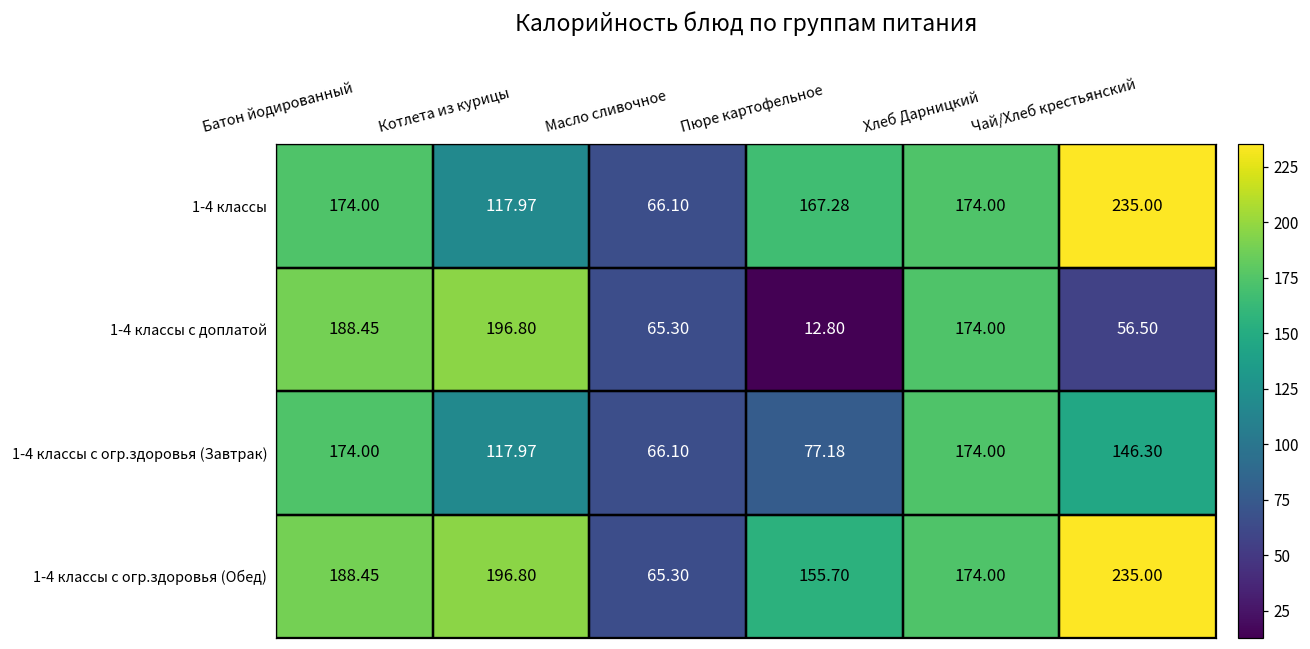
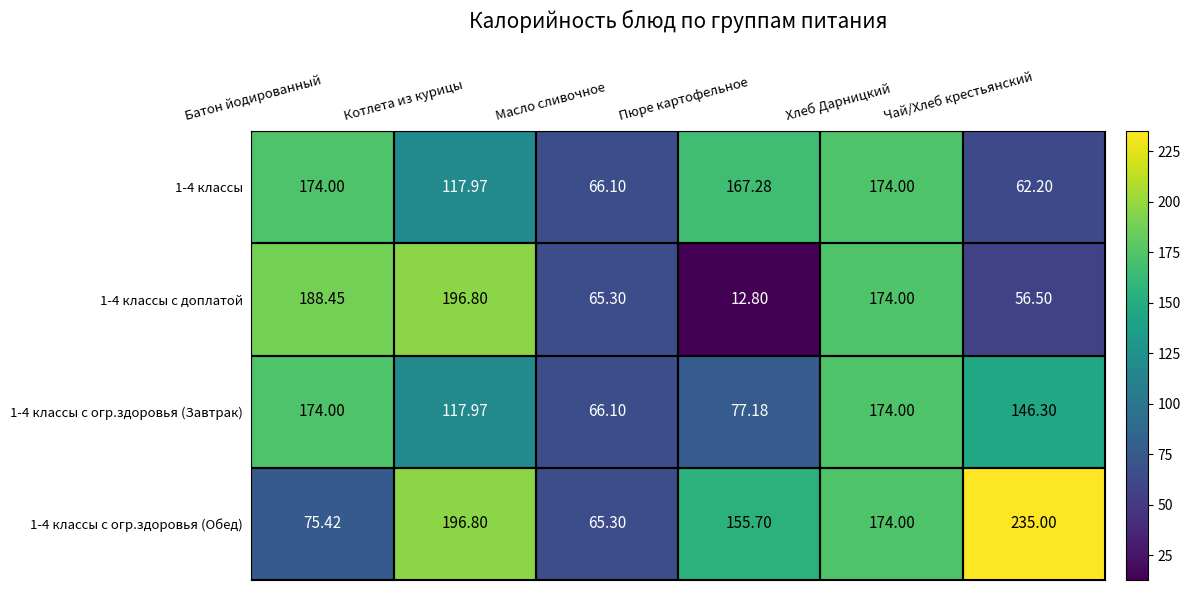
1-4 классы, Чай/Хлеб крестьянский: 235.00 -> 62.20
1-4 классы с огр.здоровья (Обед), Батон йодированный: 188.45 -> 75.42
